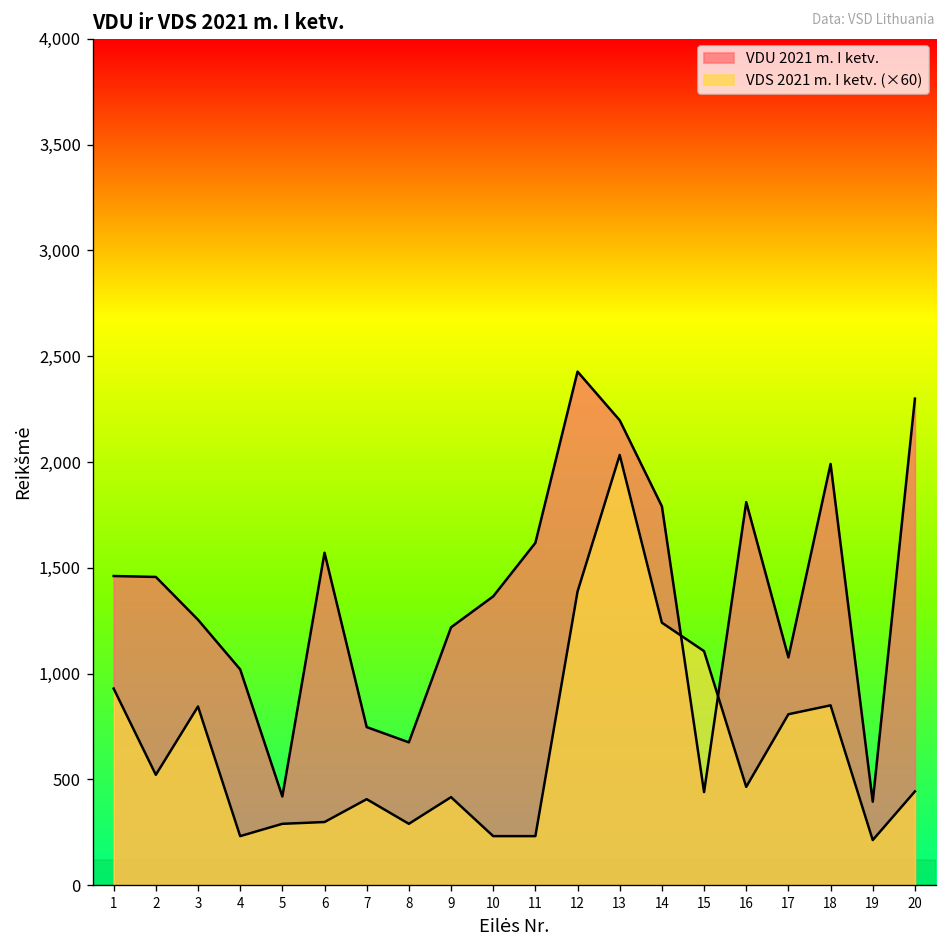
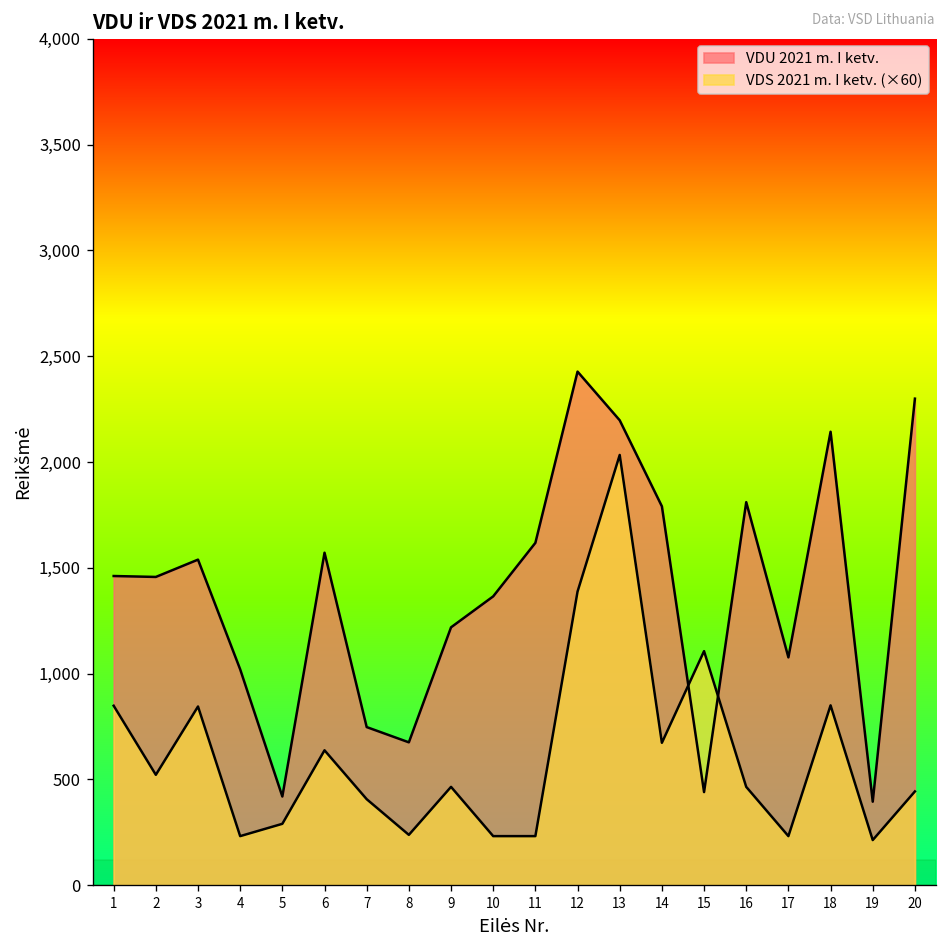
VDS 2021 m. I ketv. (×60), 1: 930 -> 850
VDU 2021 m. I ketv., 3: 1,250 -> 1,540
VDS 2021 m. I ketv. (×60), 6: 300 -> 640
VDS 2021 m. I ketv. (×60), 8: 290 -> 240
VDS 2021 m. I ketv. (×60), 9: 420 -> 470
VDS 2021 m. I ketv. (×60), 14: 1,240 -> 670
VDS 2021 m. I ketv. (×60), 17: 810 -> 230
VDU 2021 m. I ketv., 18: 1,990 -> 2,140
